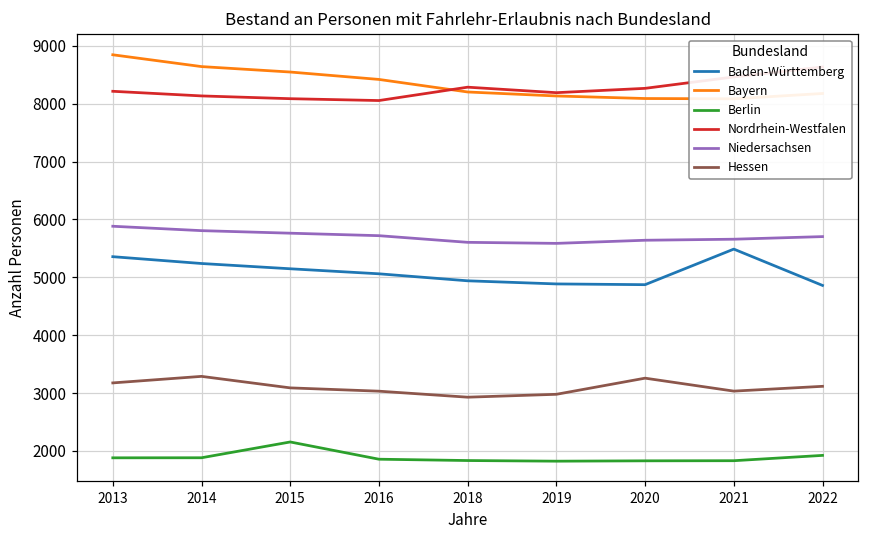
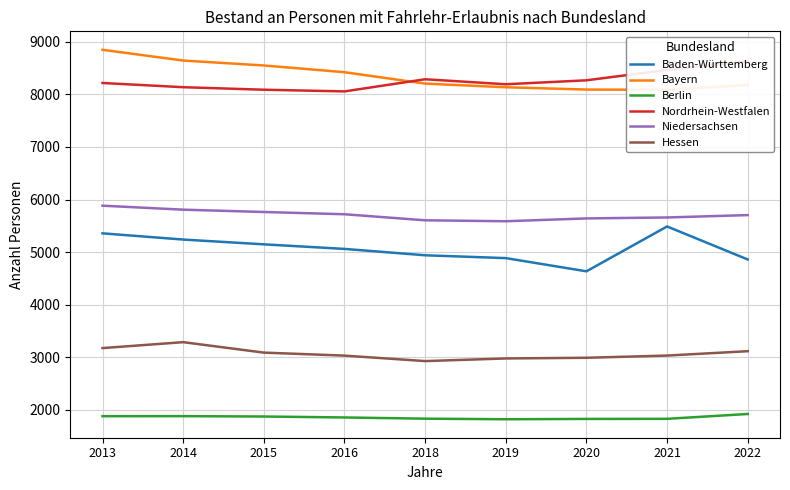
Berlin, 2015: 2200 -> 1900
Baden-Württemberg, 2020: 4900 -> 4600
Hessen, 2020: 3300 -> 3000
